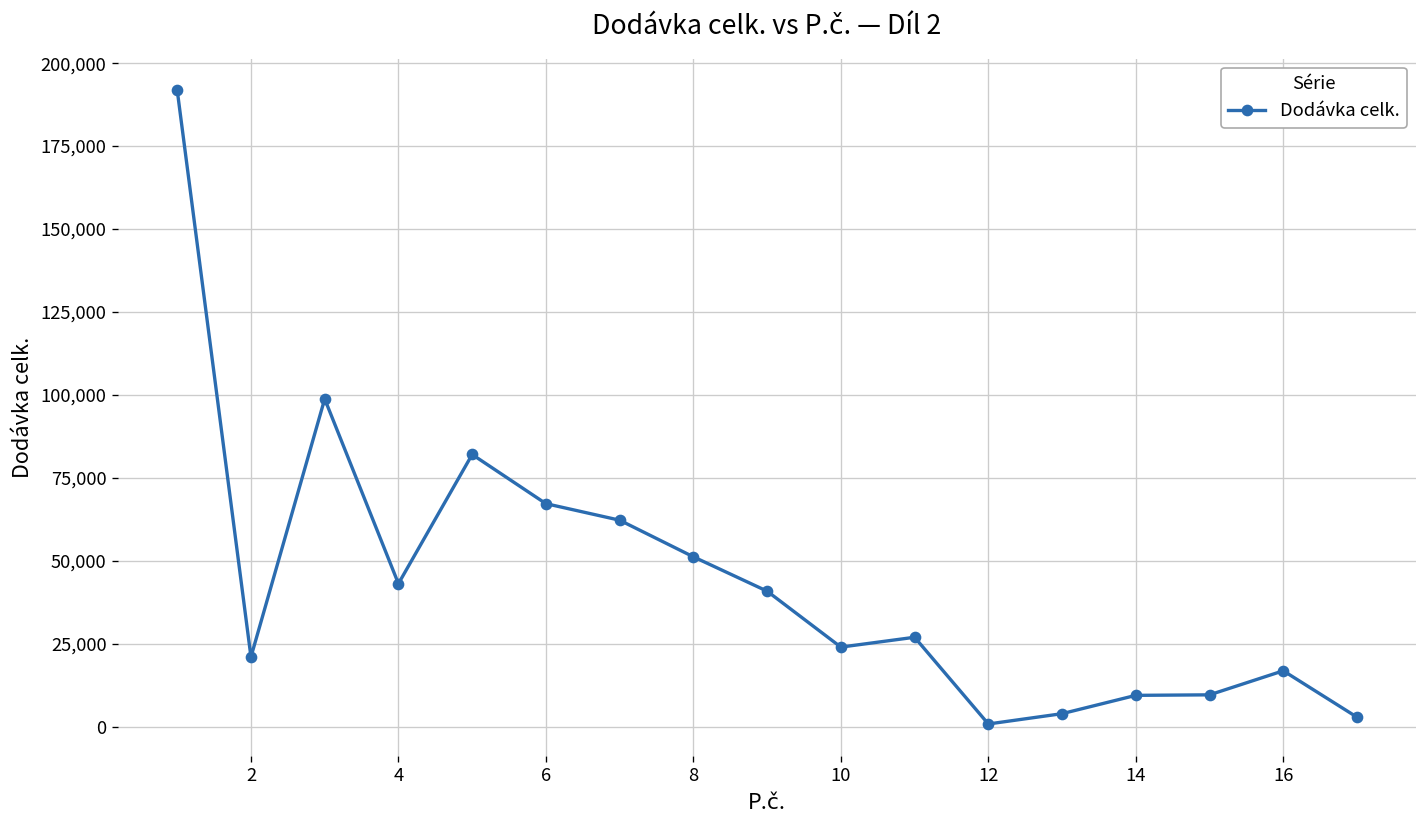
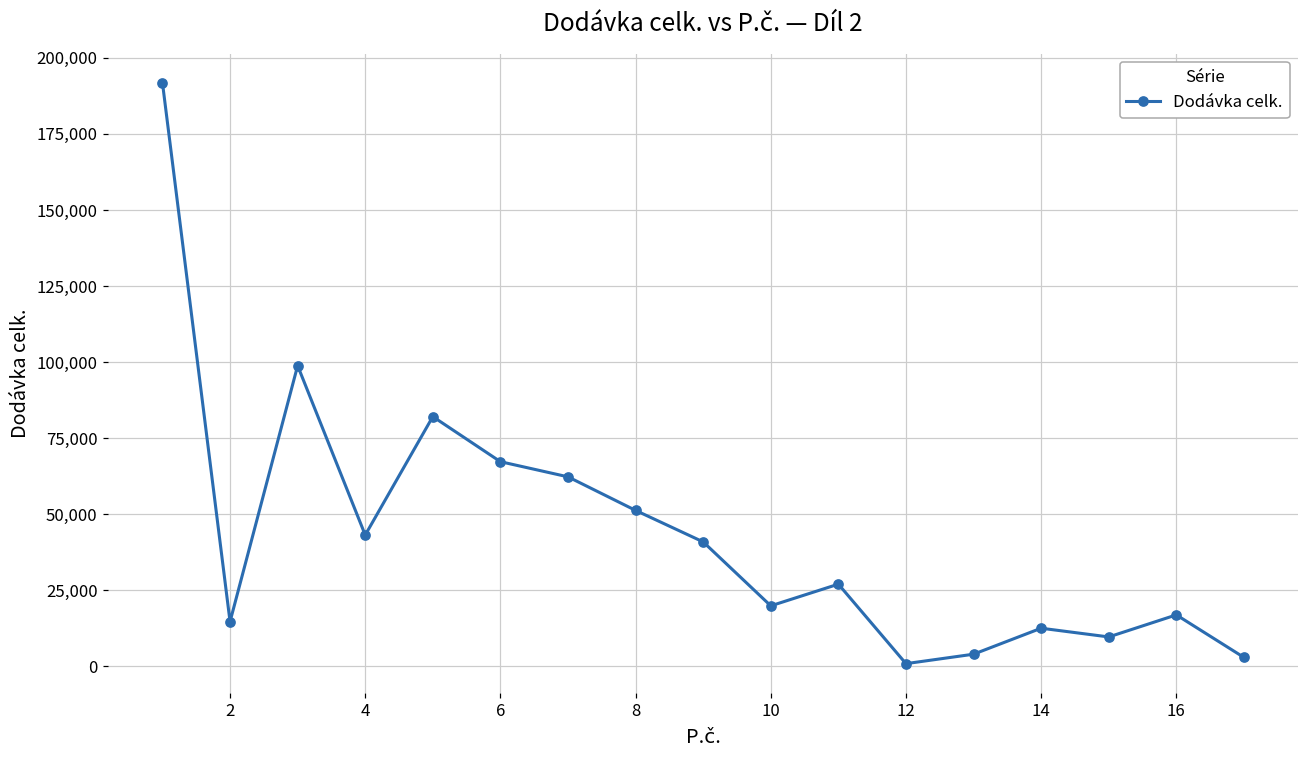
2: 21,000 -> 15,000
10: 24,000 -> 20,000
14: 9,000 -> 12,000
